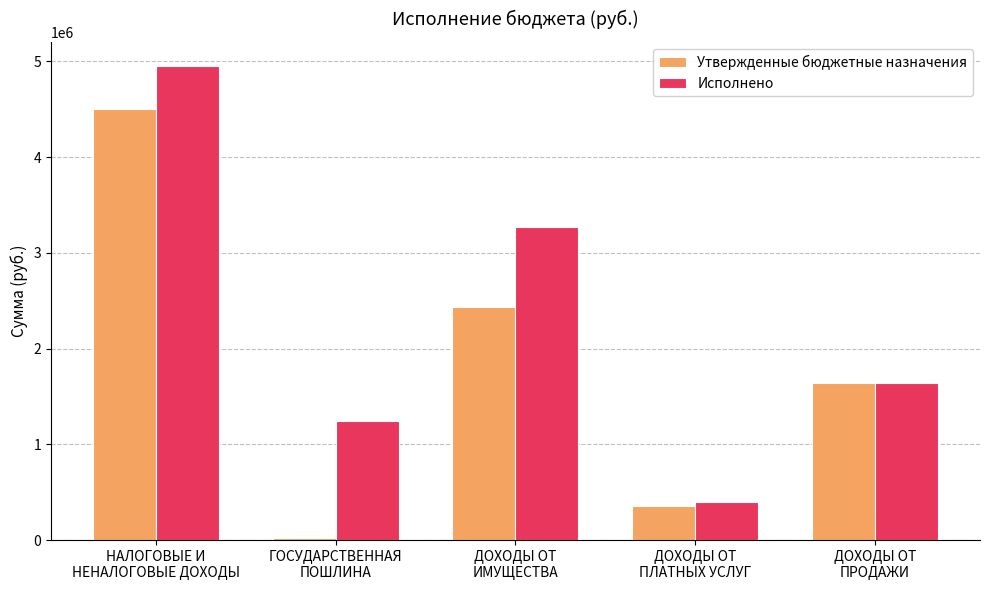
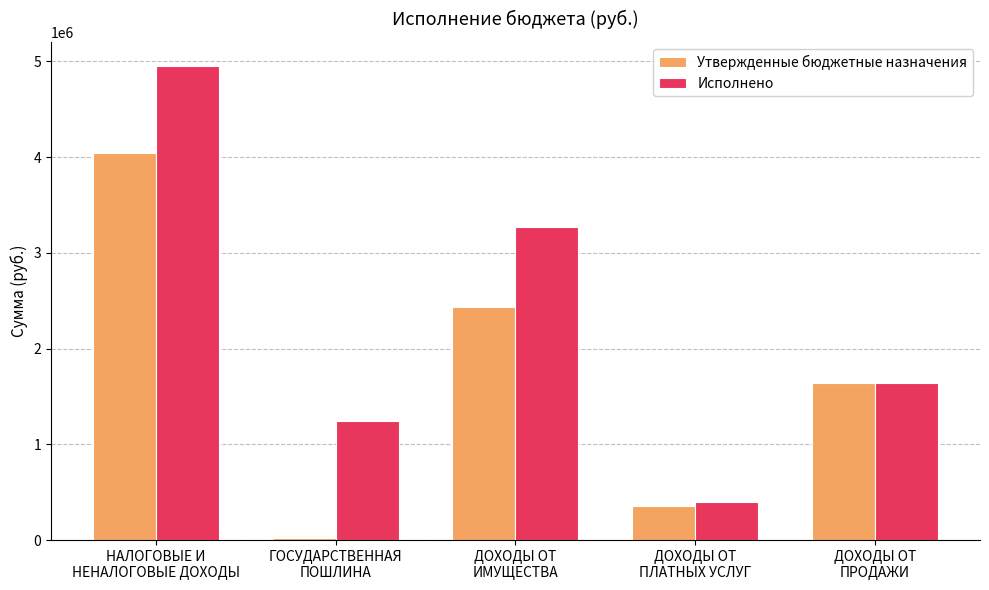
Утвержденные бюджетные назначения, НАЛОГОВЫЕ И НЕНАЛОГОВЫЕ ДОХОДЫ: 4500000 -> 4000000
